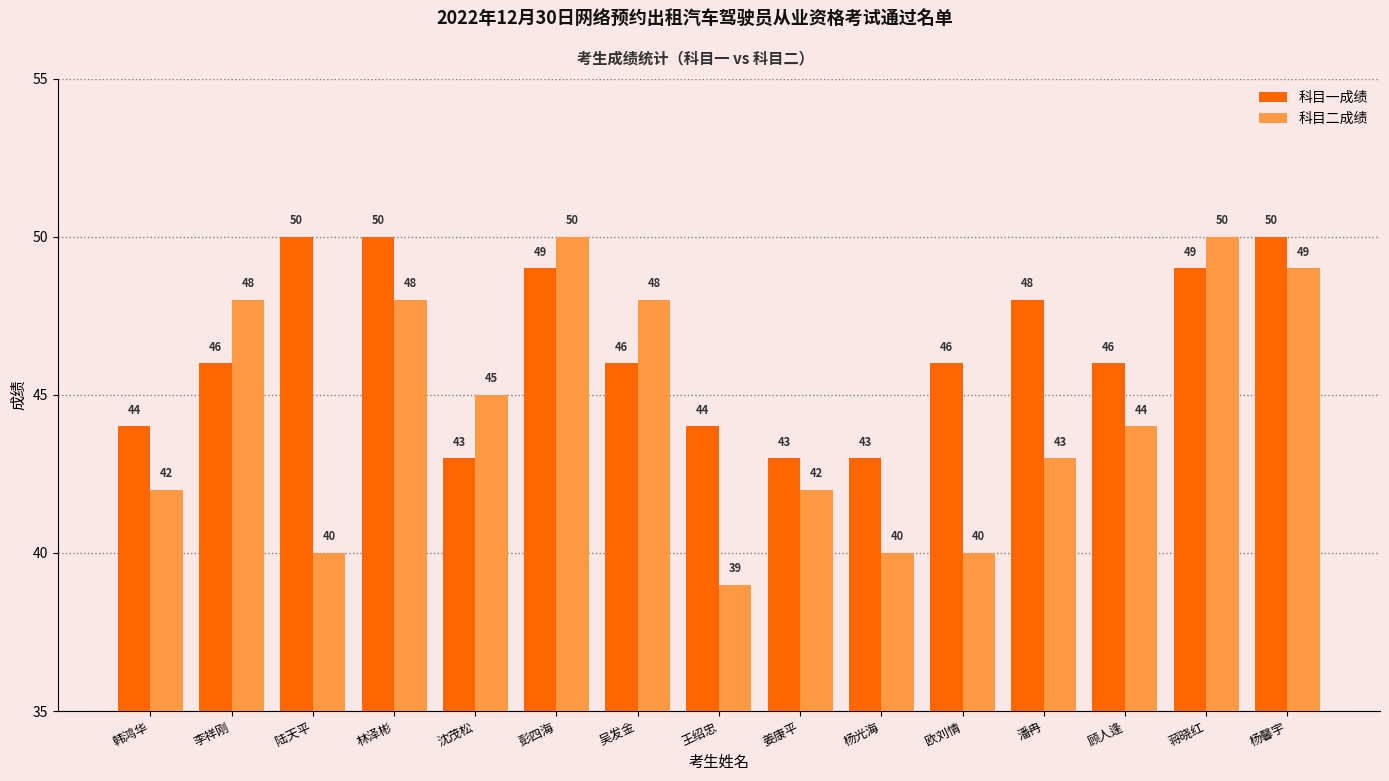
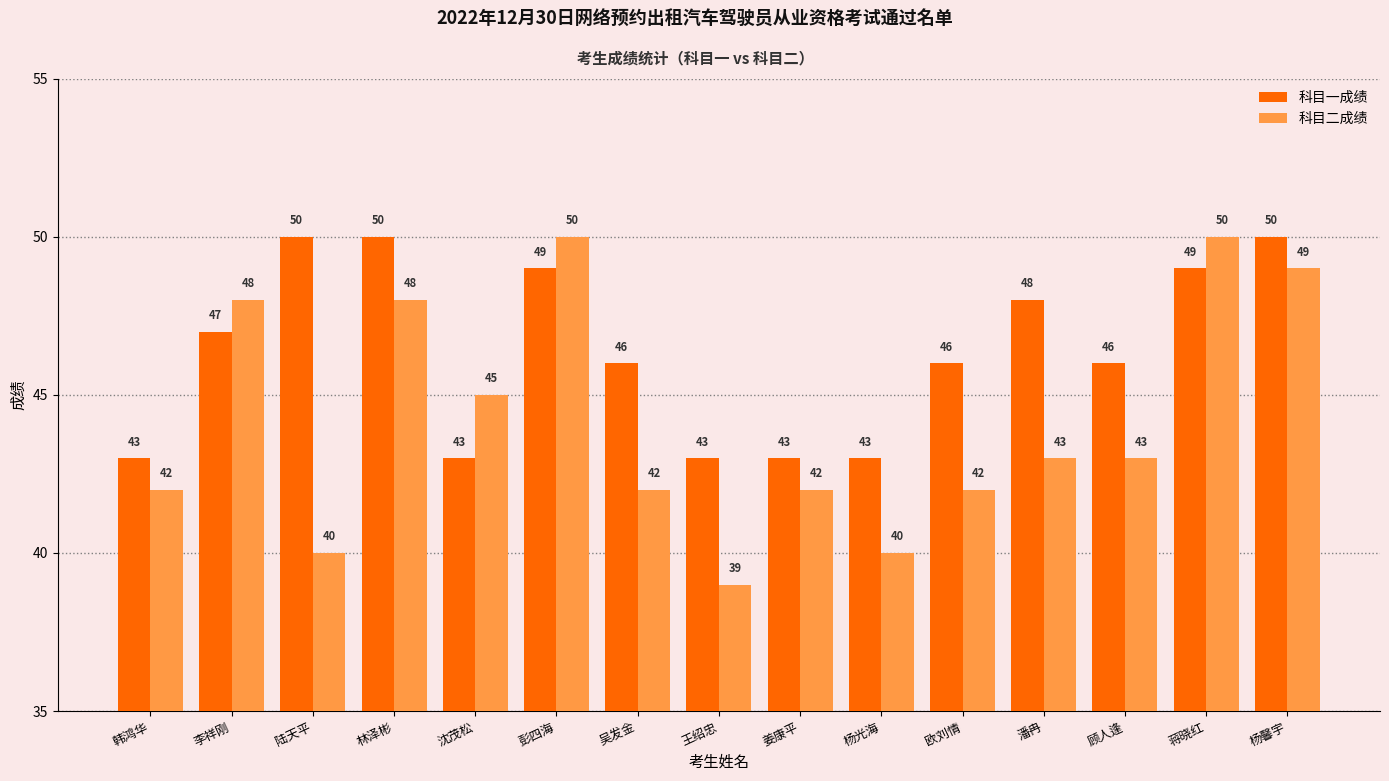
科目一成绩, 韩鸿华: 44 -> 43
科目一成绩, 李祥刚: 46 -> 47
科目二成绩, 吴发金: 48 -> 42
科目一成绩, 王绍忠: 44 -> 43
科目二成绩, 欧刘情: 40 -> 42
科目二成绩, 顾人逢: 44 -> 43
